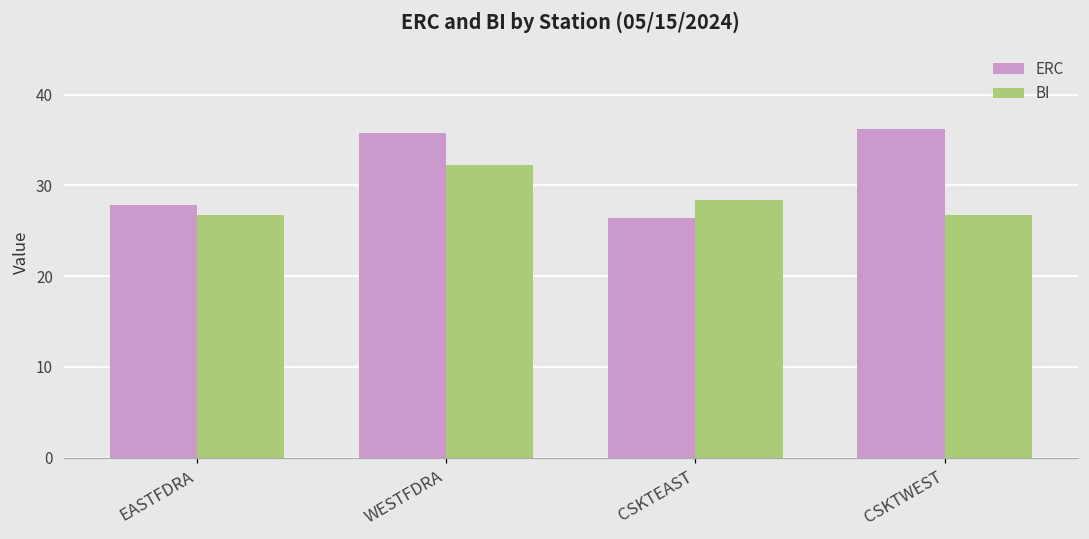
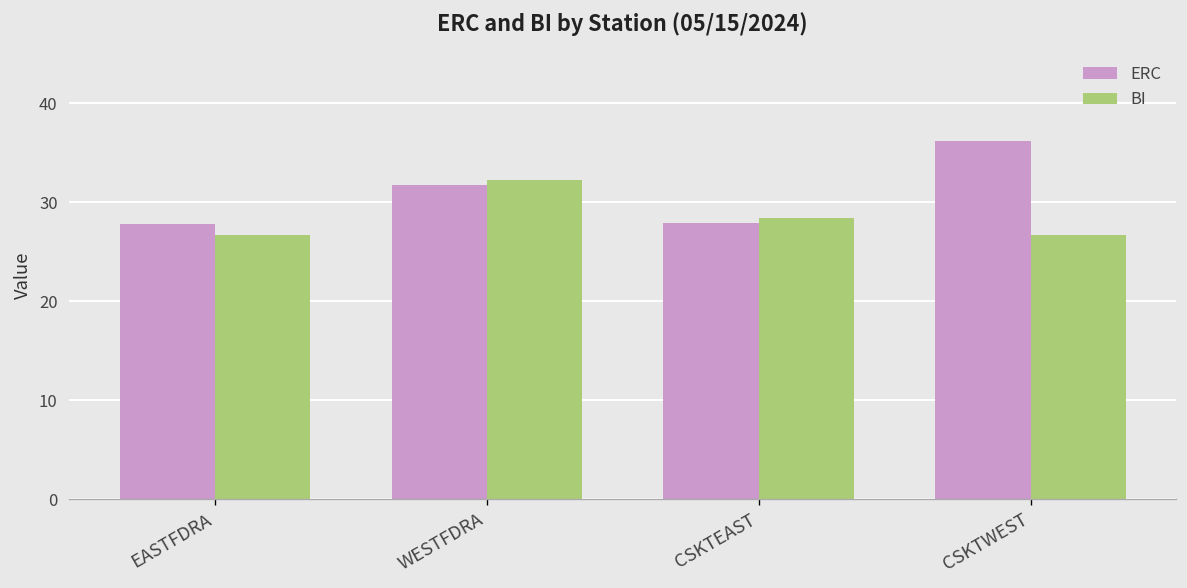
ERC, WESTFDRA: 36 -> 32
ERC, CSKTEAST: 26 -> 28
